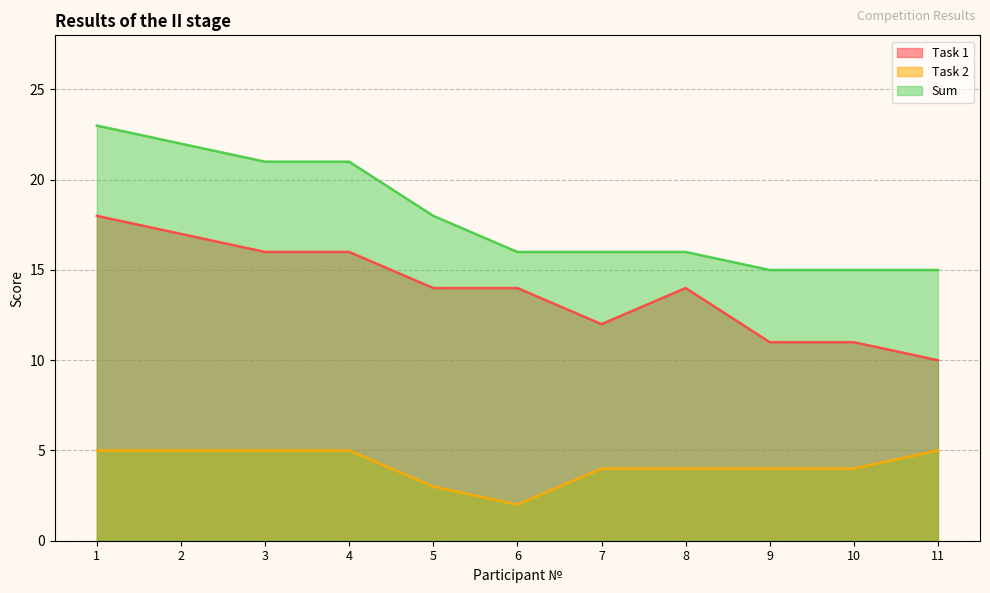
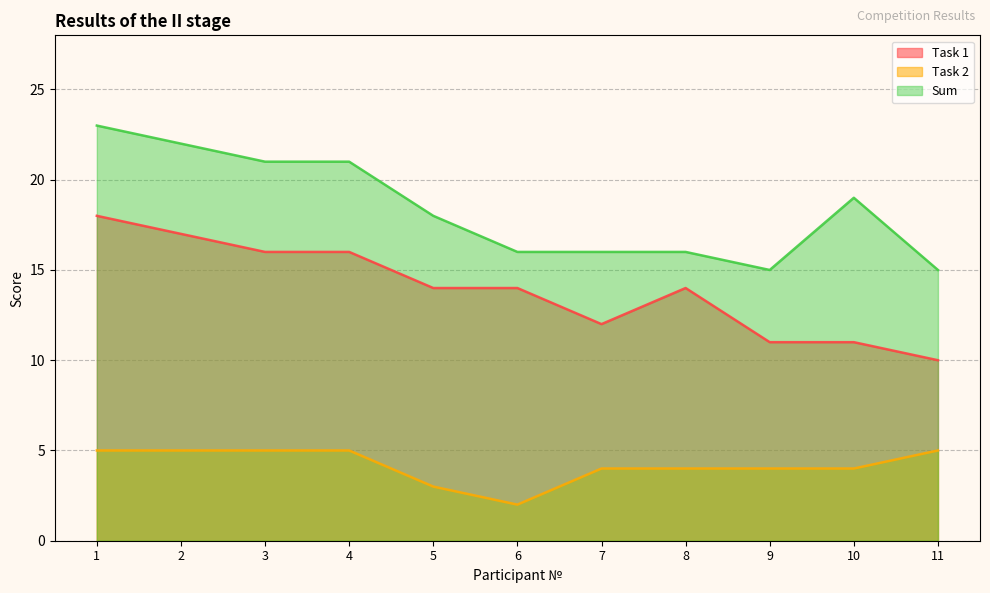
Sum, 10: 15 -> 19
